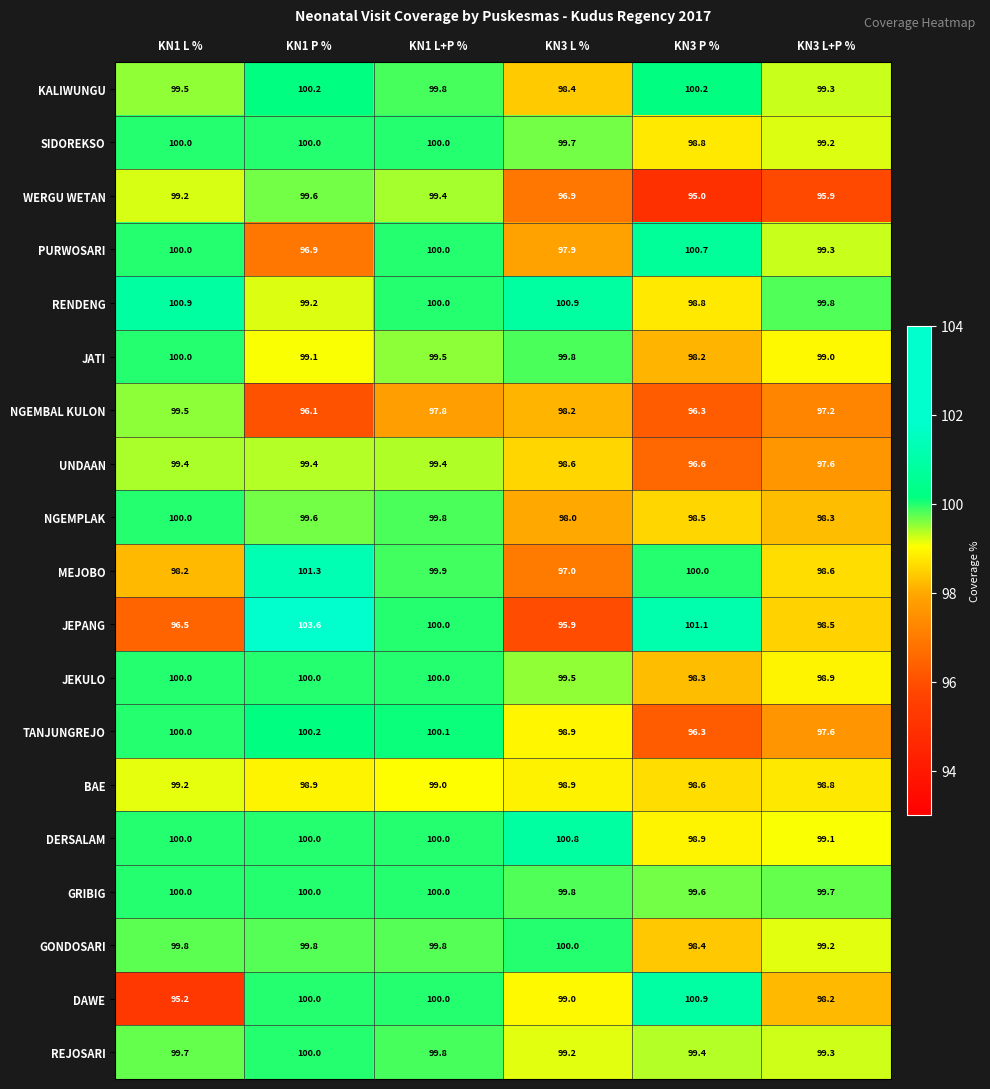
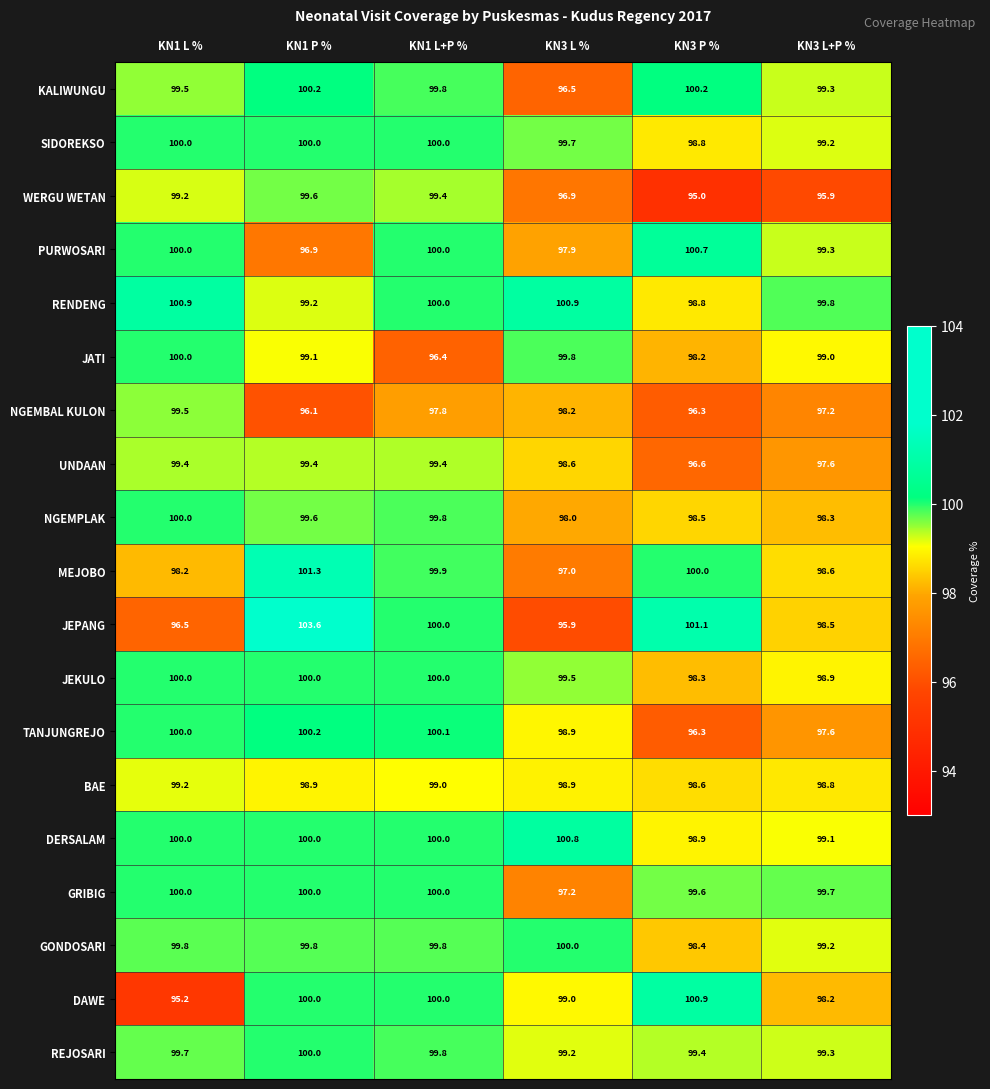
KALIWUNGU, KN3 L %: 98.4 -> 96.5
JATI, KN1 L+P %: 99.5 -> 96.4
GRIBIG, KN3 L %: 99.8 -> 97.2
